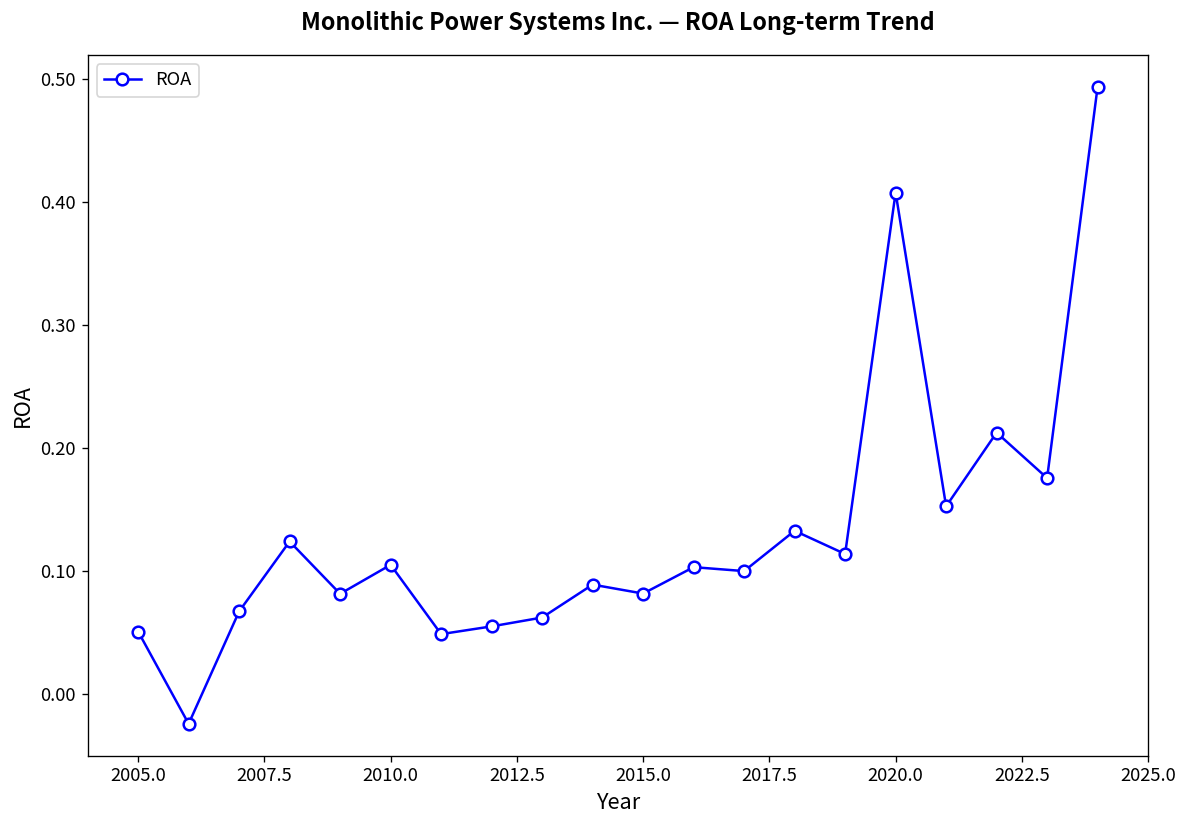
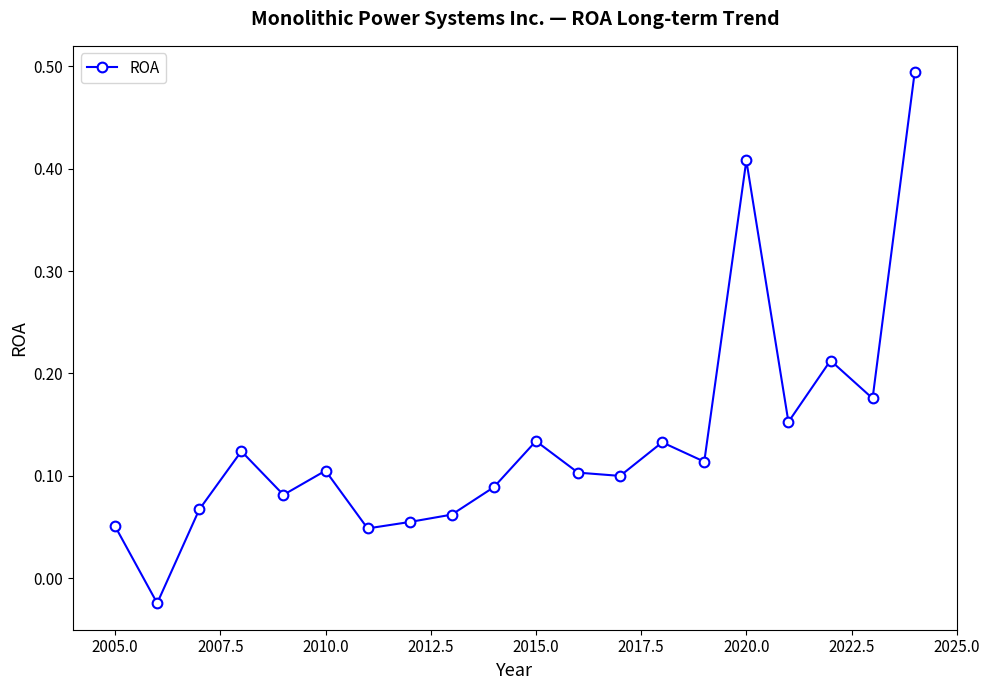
2015.0: 0.082 -> 0.134
